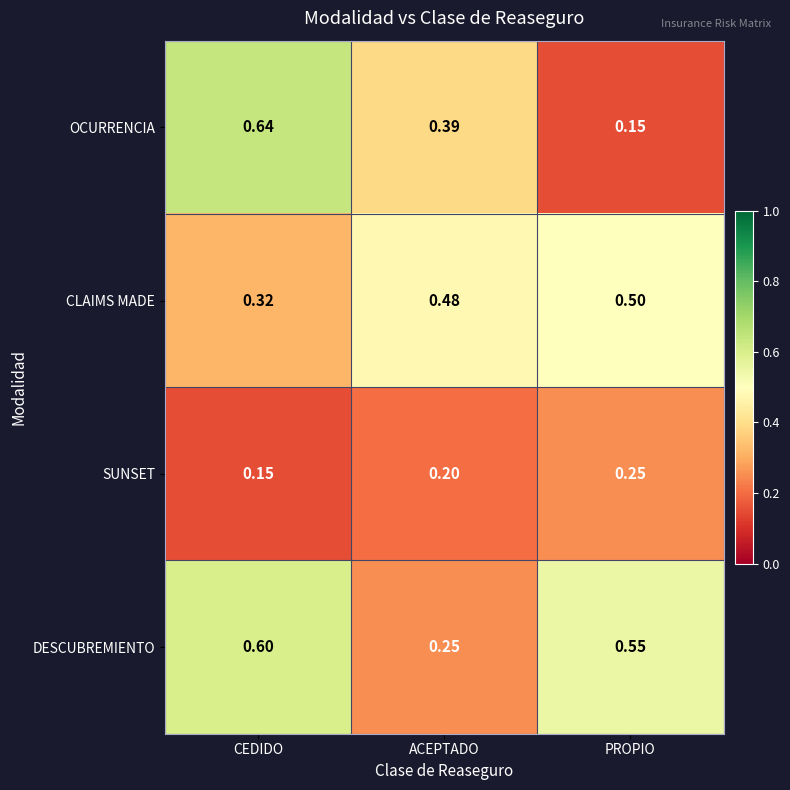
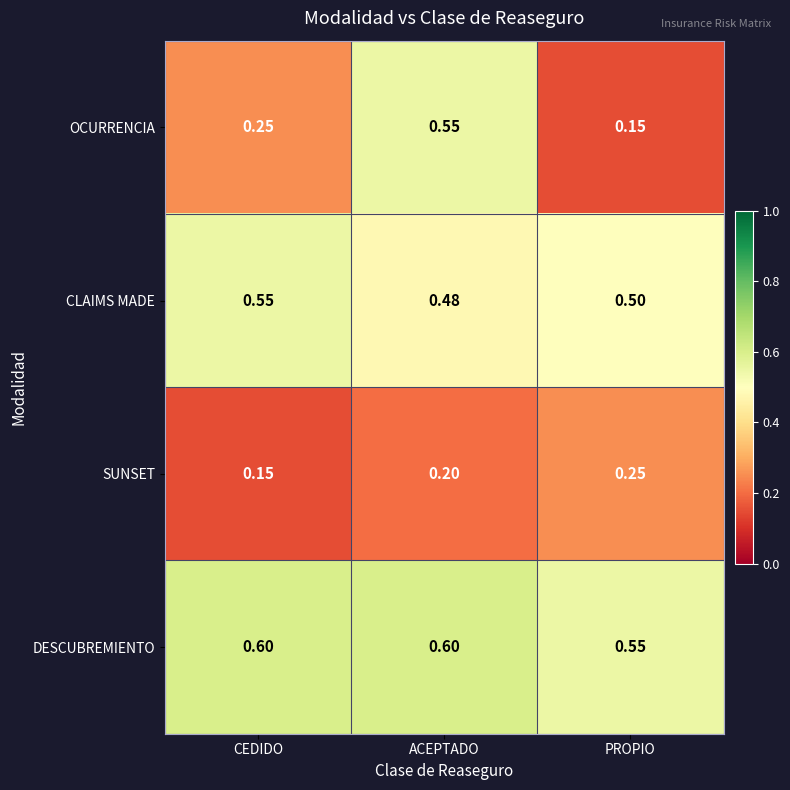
OCURRENCIA, CEDIDO: 0.64 -> 0.25
OCURRENCIA, ACEPTADO: 0.39 -> 0.55
CLAIMS MADE, CEDIDO: 0.32 -> 0.55
DESCUBREMIENTO, ACEPTADO: 0.25 -> 0.60
